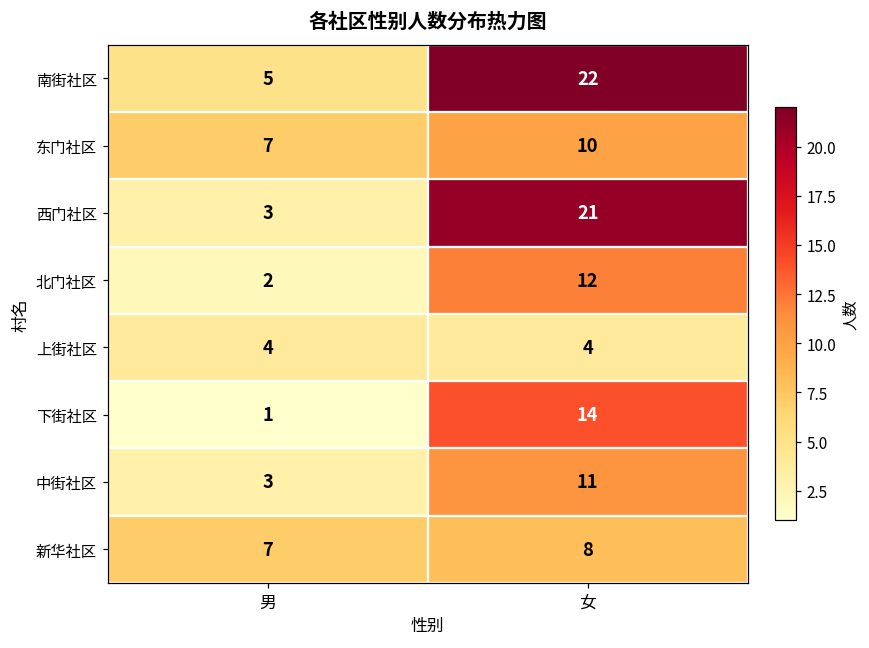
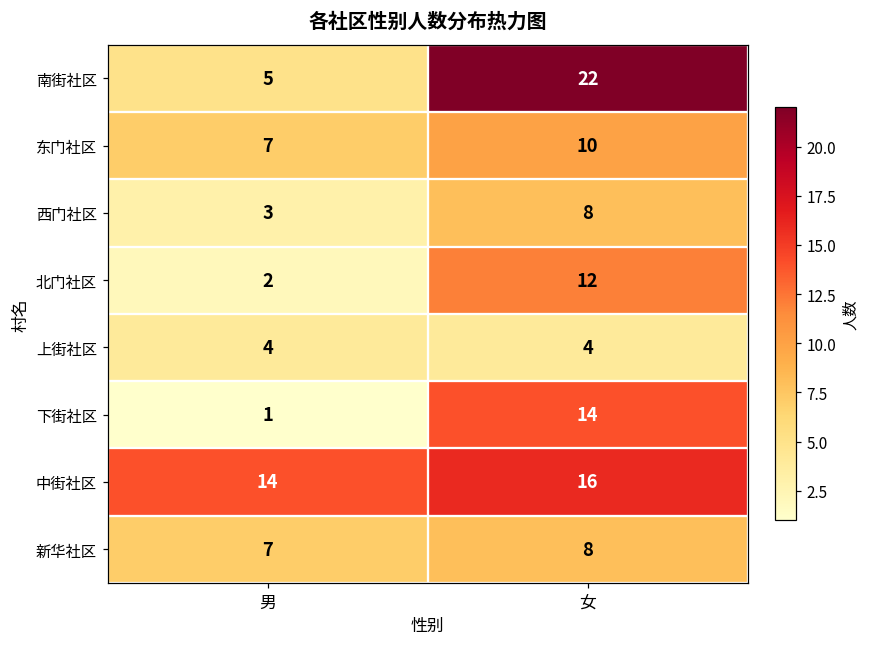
西门社区, 女: 21 -> 8
中街社区, 男: 3 -> 14
中街社区, 女: 11 -> 16
